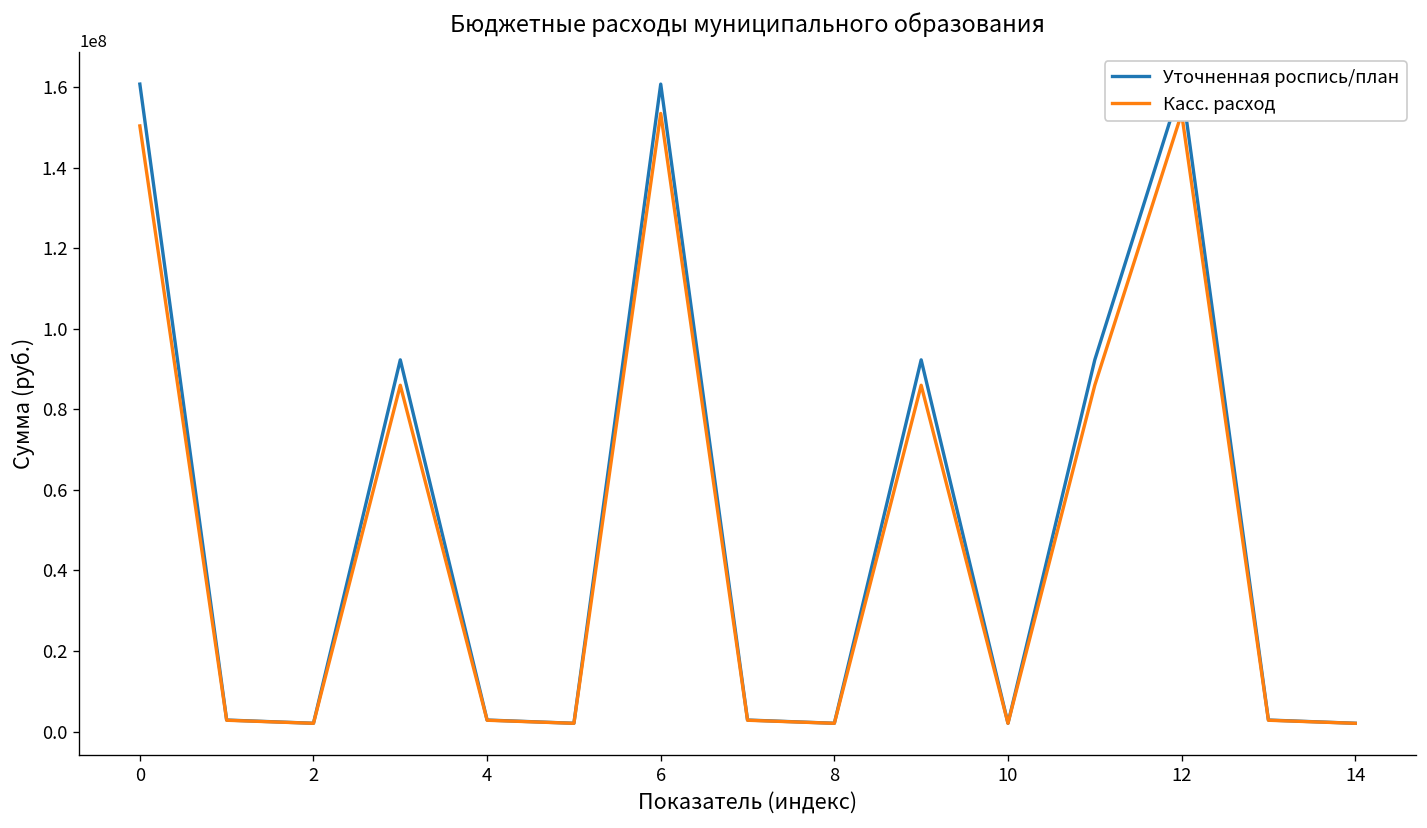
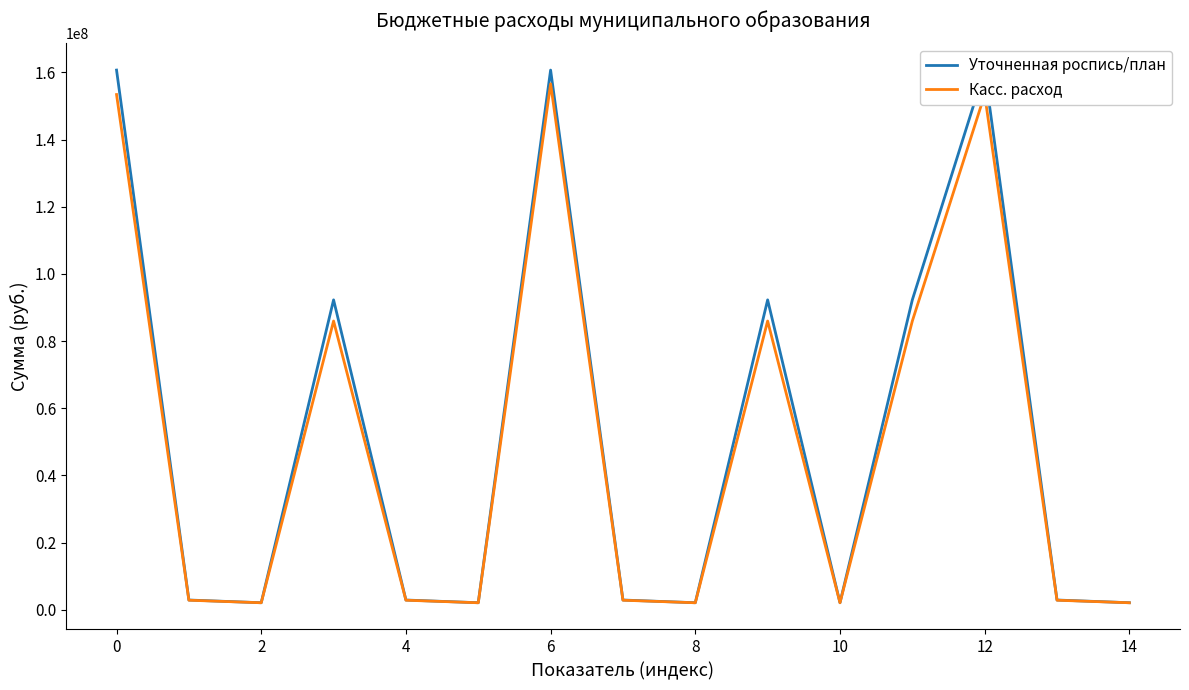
Касс. расход, 0: 150000000 -> 153000000
Касс. расход, 6: 153000000 -> 157000000
